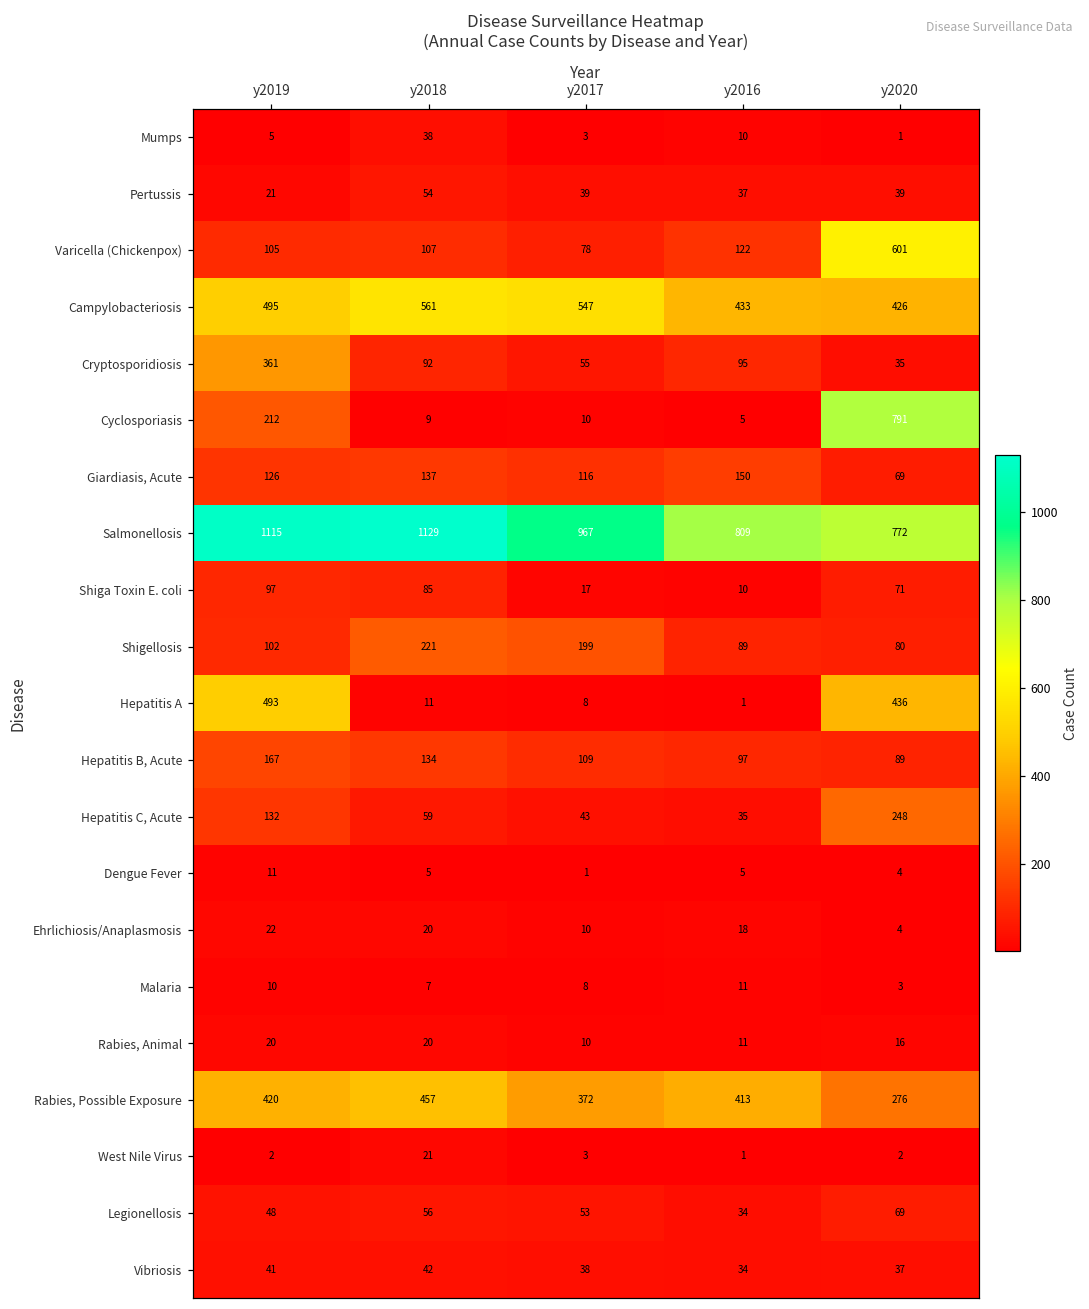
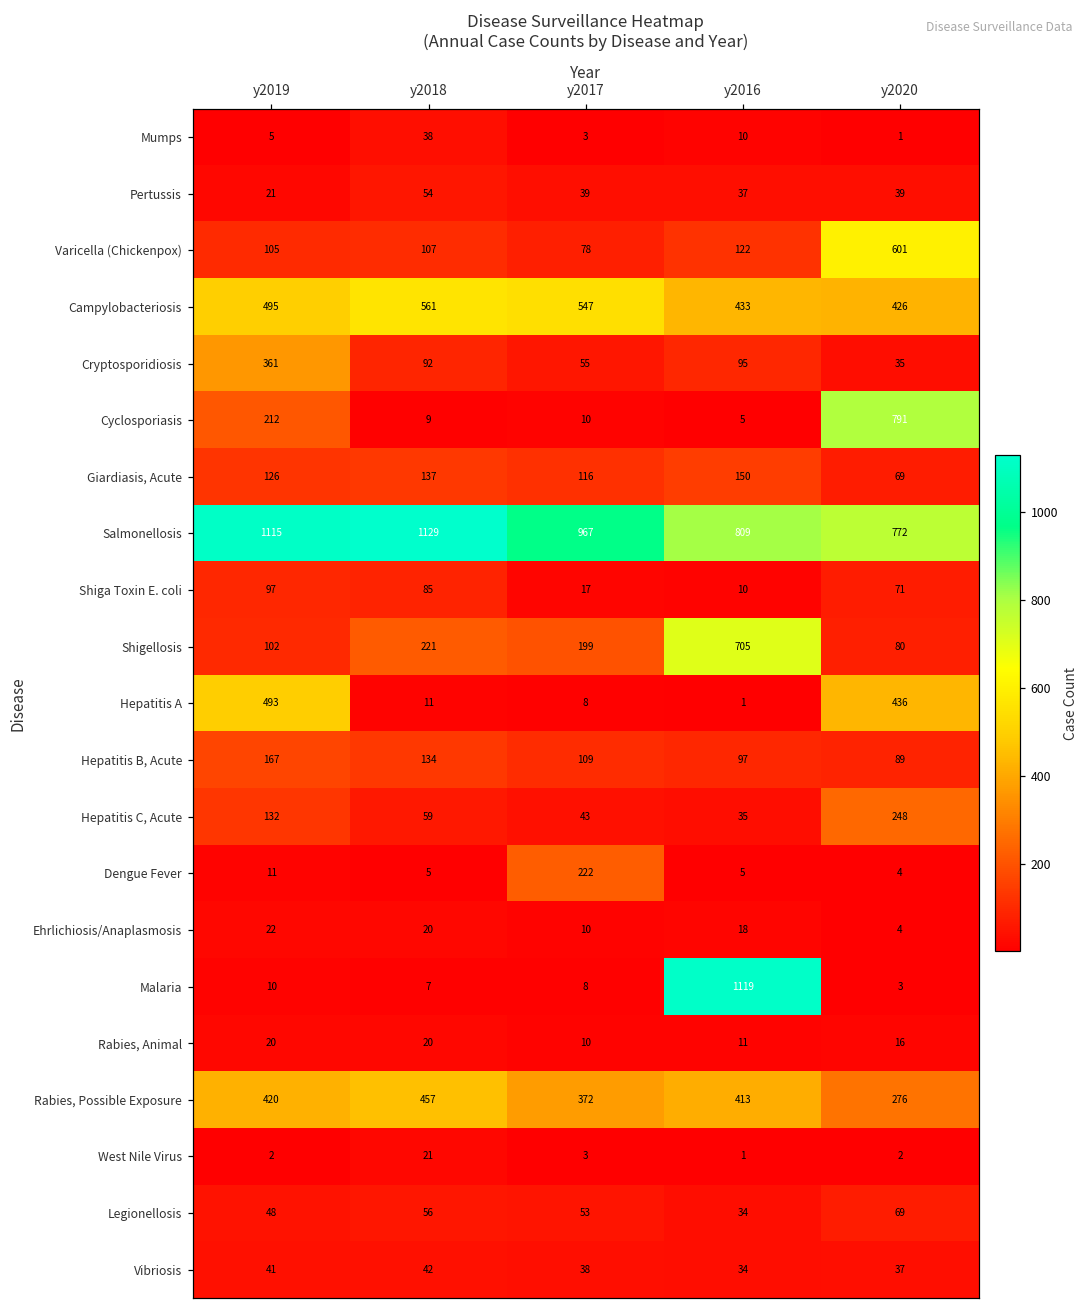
Shigellosis, y2016: 89 -> 705
Dengue Fever, y2017: 1 -> 222
Malaria, y2016: 11 -> 1119
